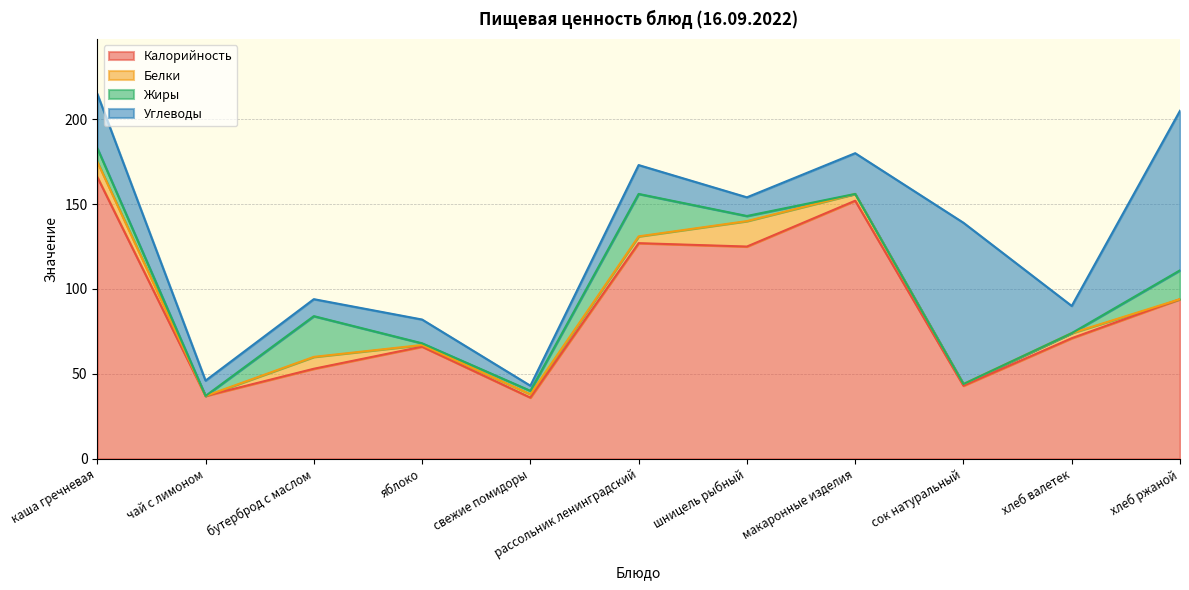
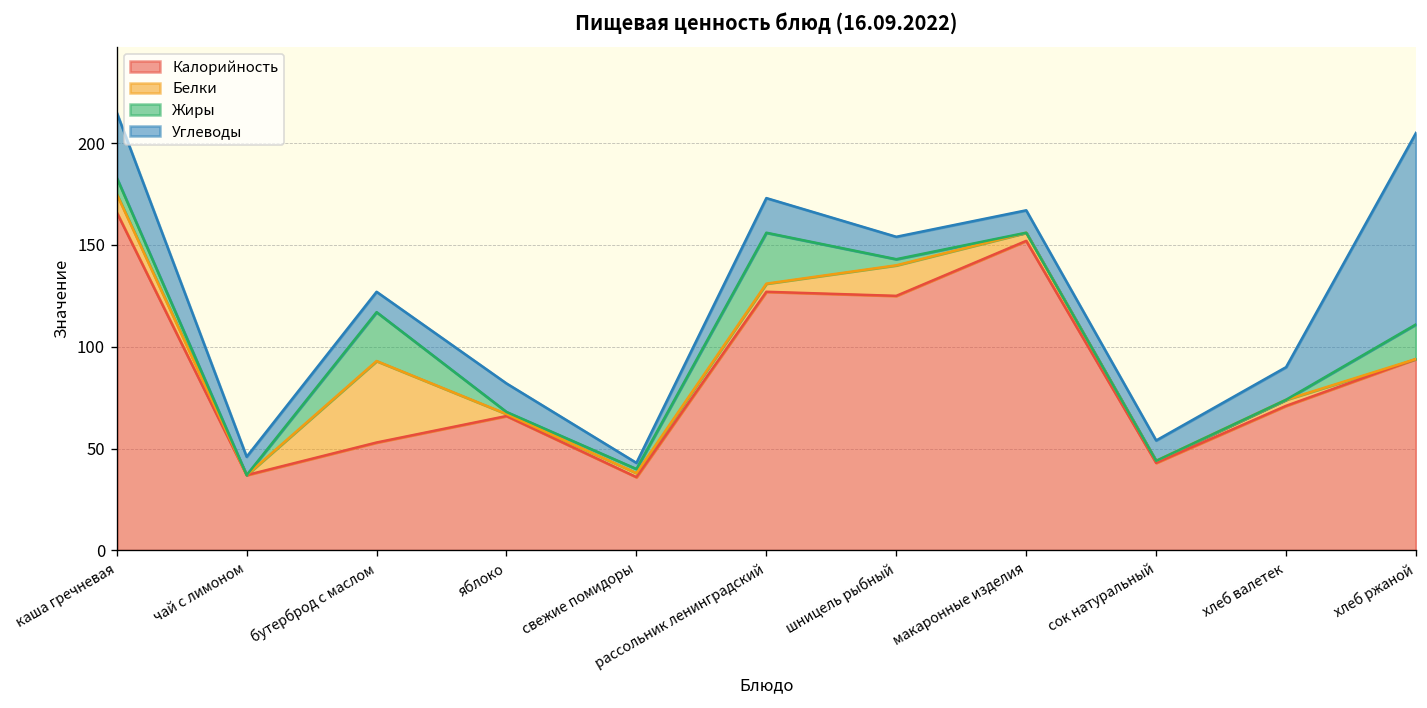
Белки, бутерброд с маслом: 7 -> 40
Углеводы, макаронные изделия: 24 -> 11
Углеводы, сок натуральный: 95 -> 10
